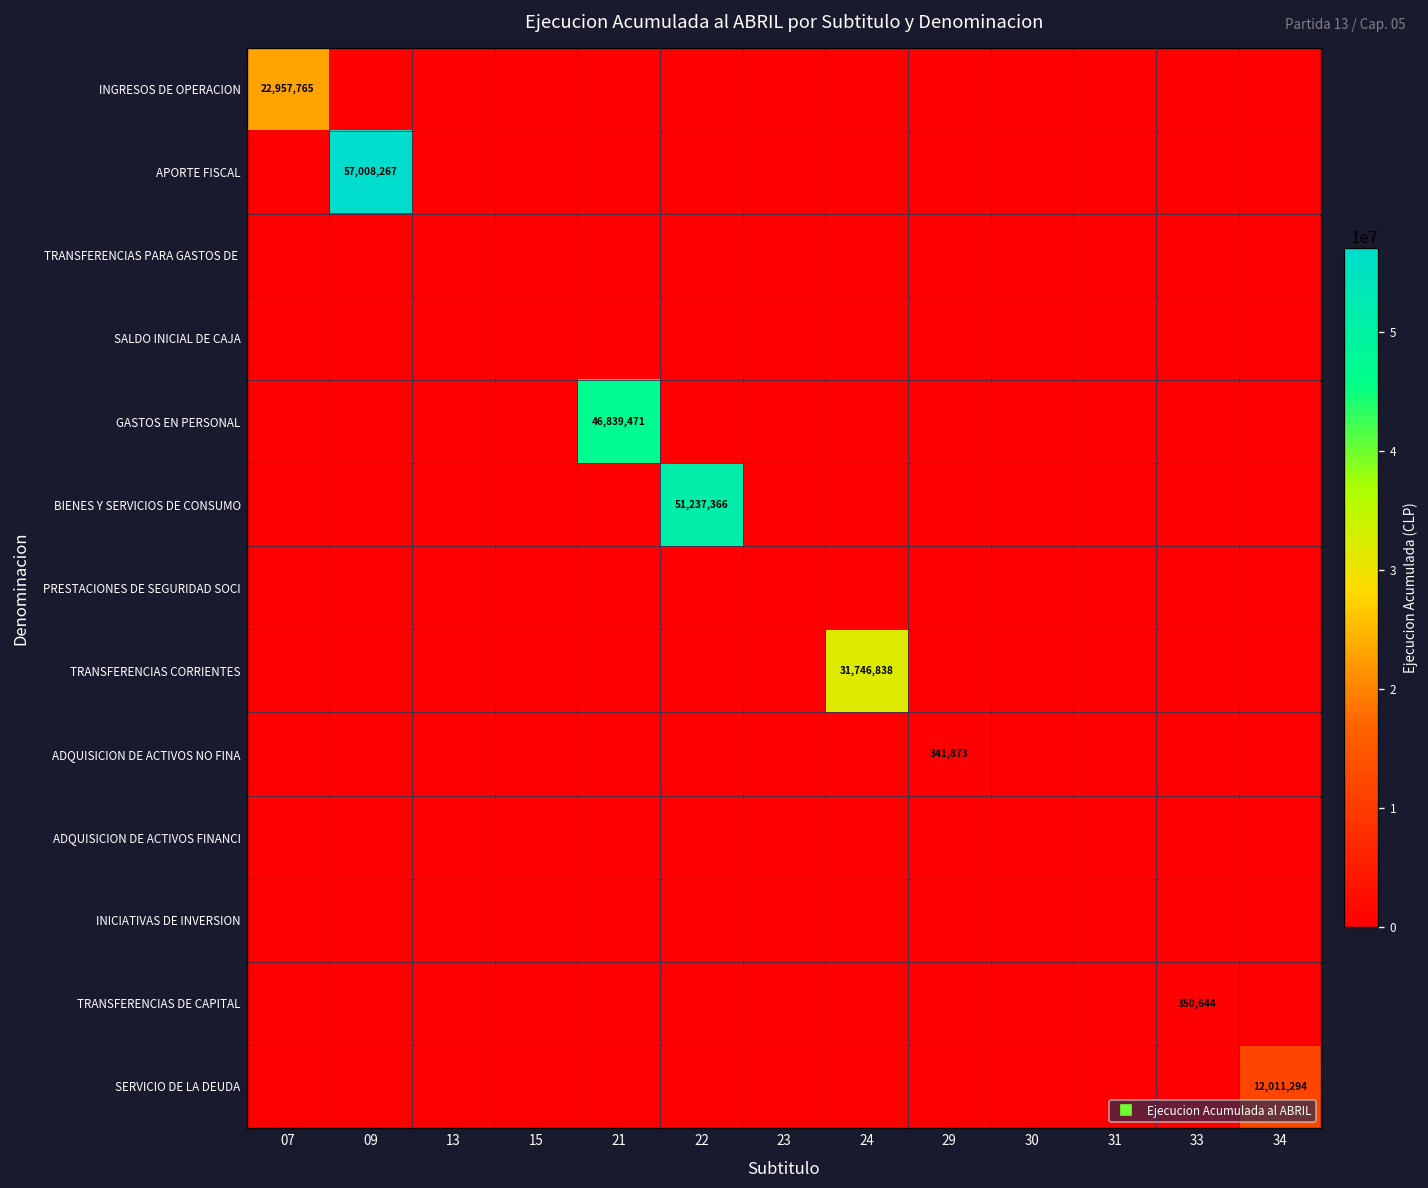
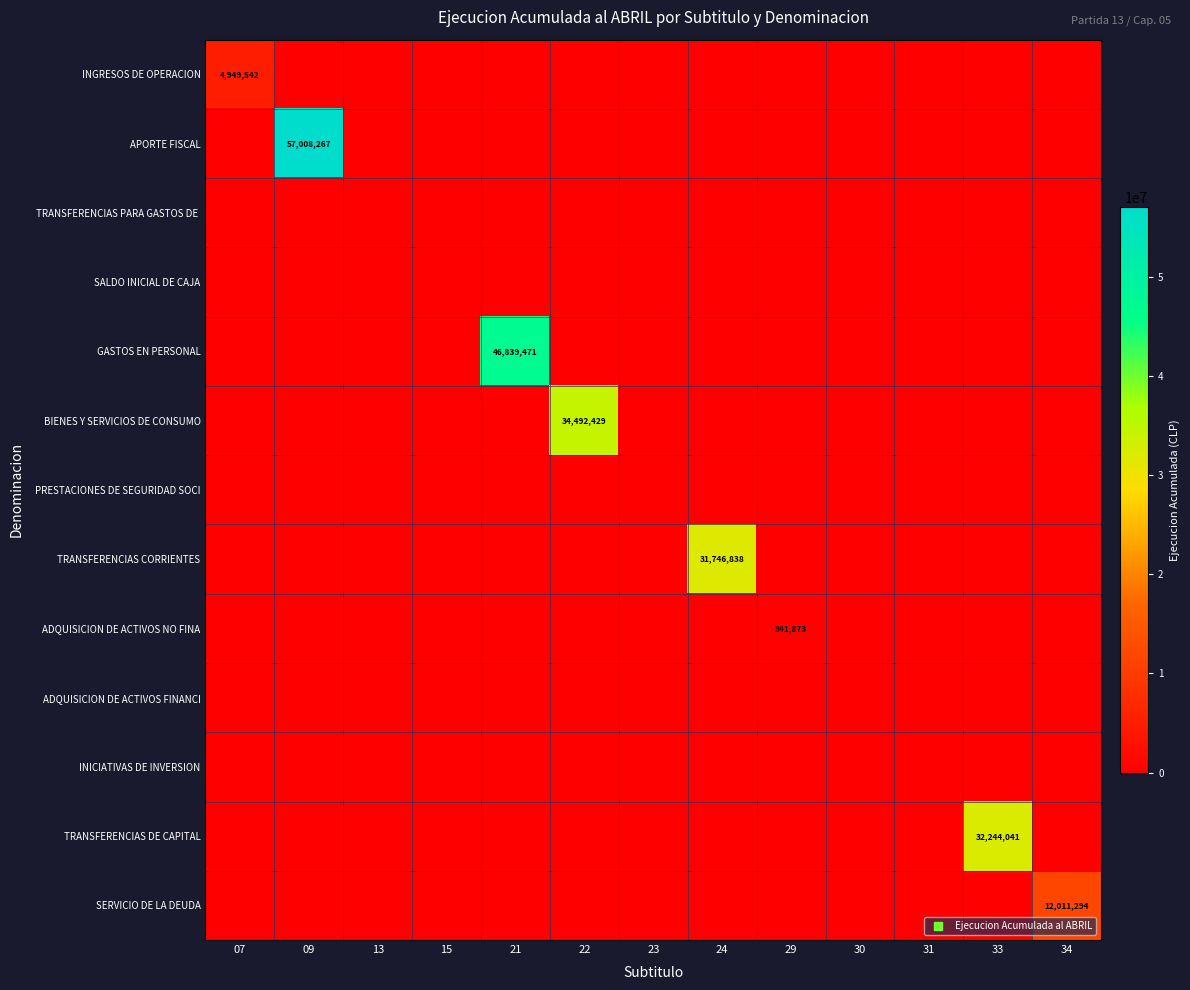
INGRESOS DE OPERACION, 07: 22,957,765 -> 4,949,542
BIENES Y SERVICIOS DE CONSUMO, 22: 51,237,366 -> 34,492,429
TRANSFERENCIAS DE CAPITAL, 33: 350,644 -> 32,244,041
